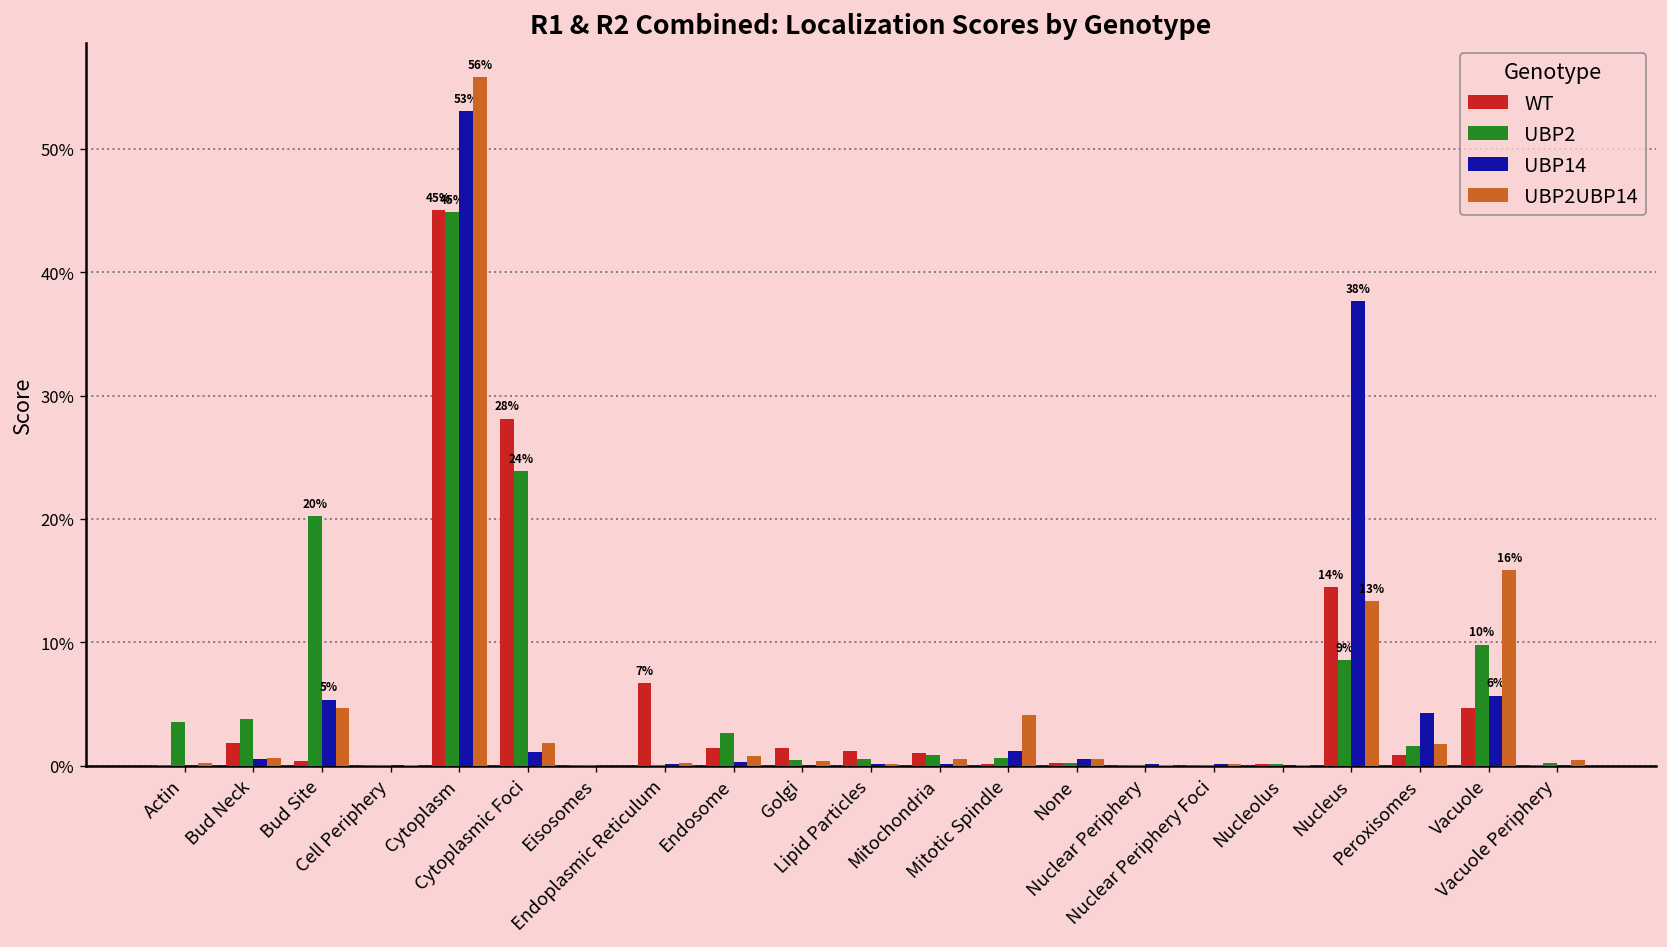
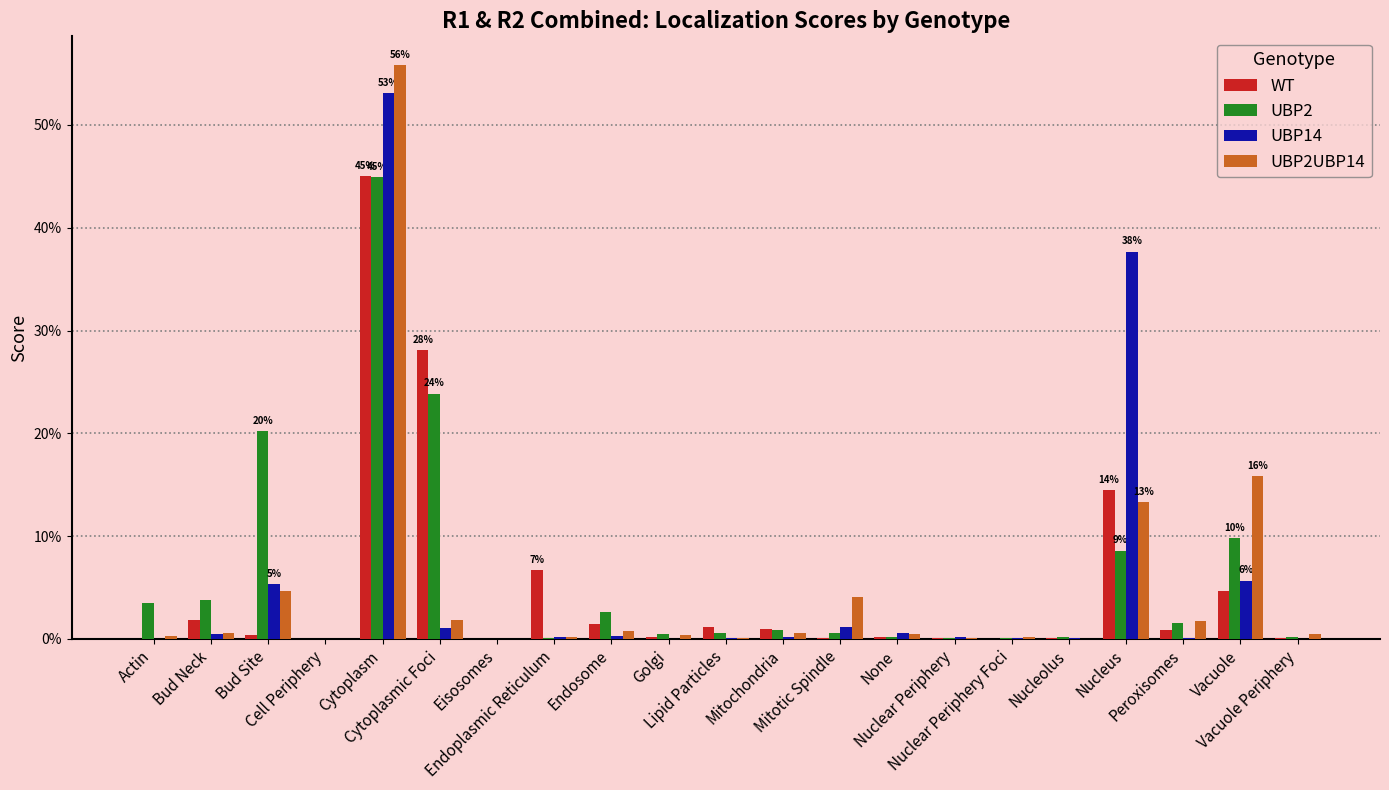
WT, Golgi: 1.4% -> 0.2%
UBP14, Peroxisomes: 4.2% -> 0.0%
